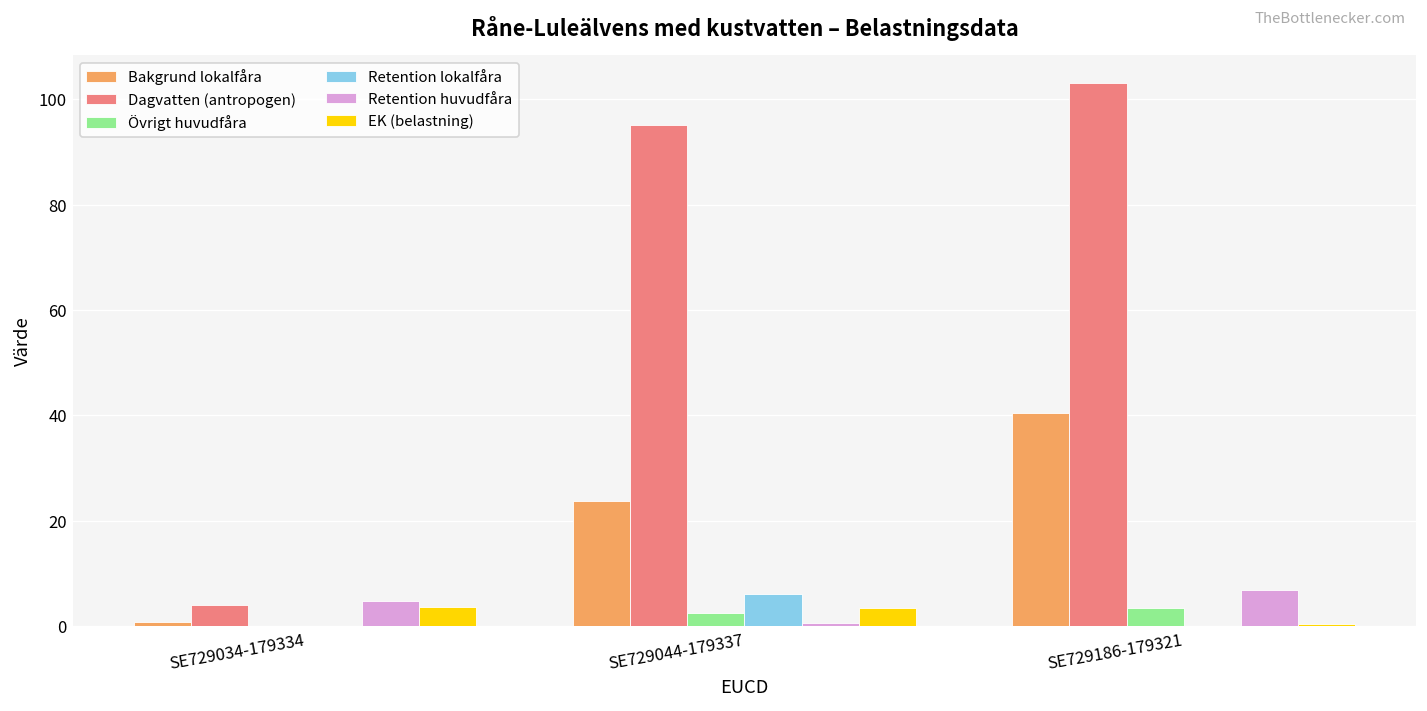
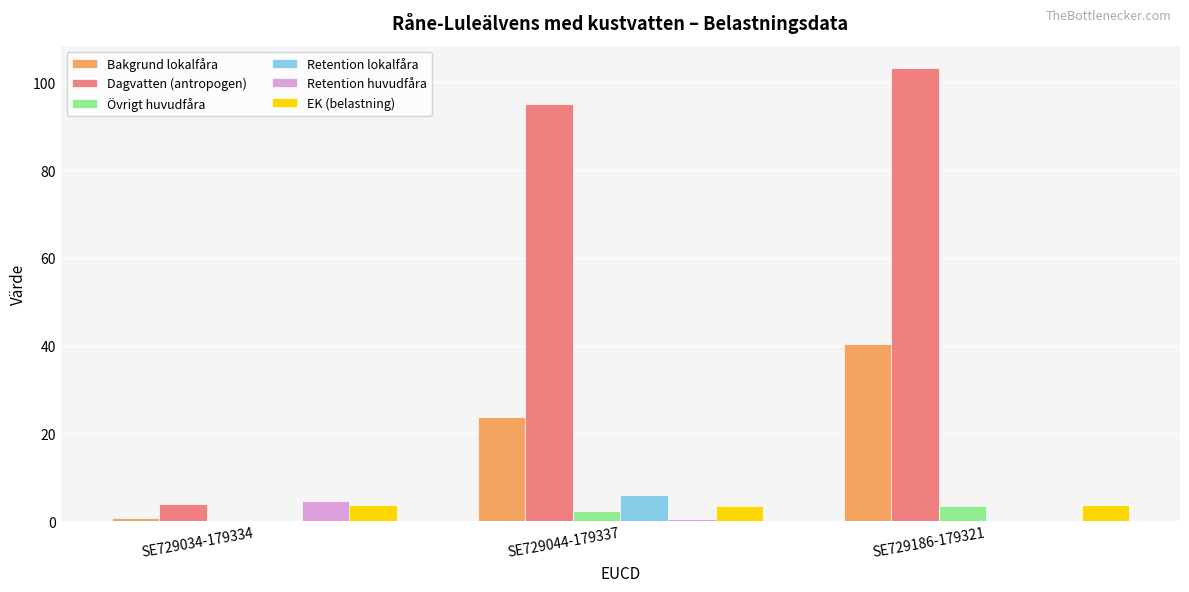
Retention huvudfåra, SE729186-179321: 7 -> 0
EK (belastning), SE729186-179321: 0 -> 4
